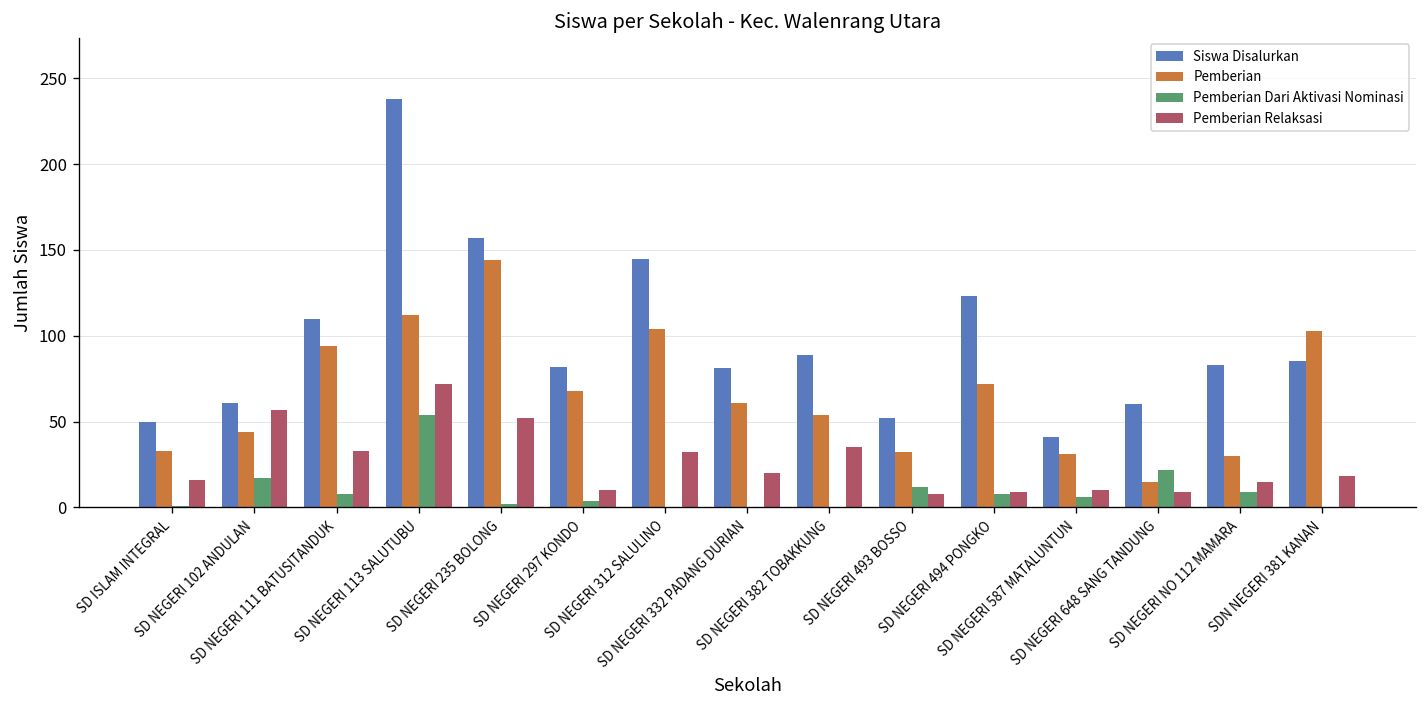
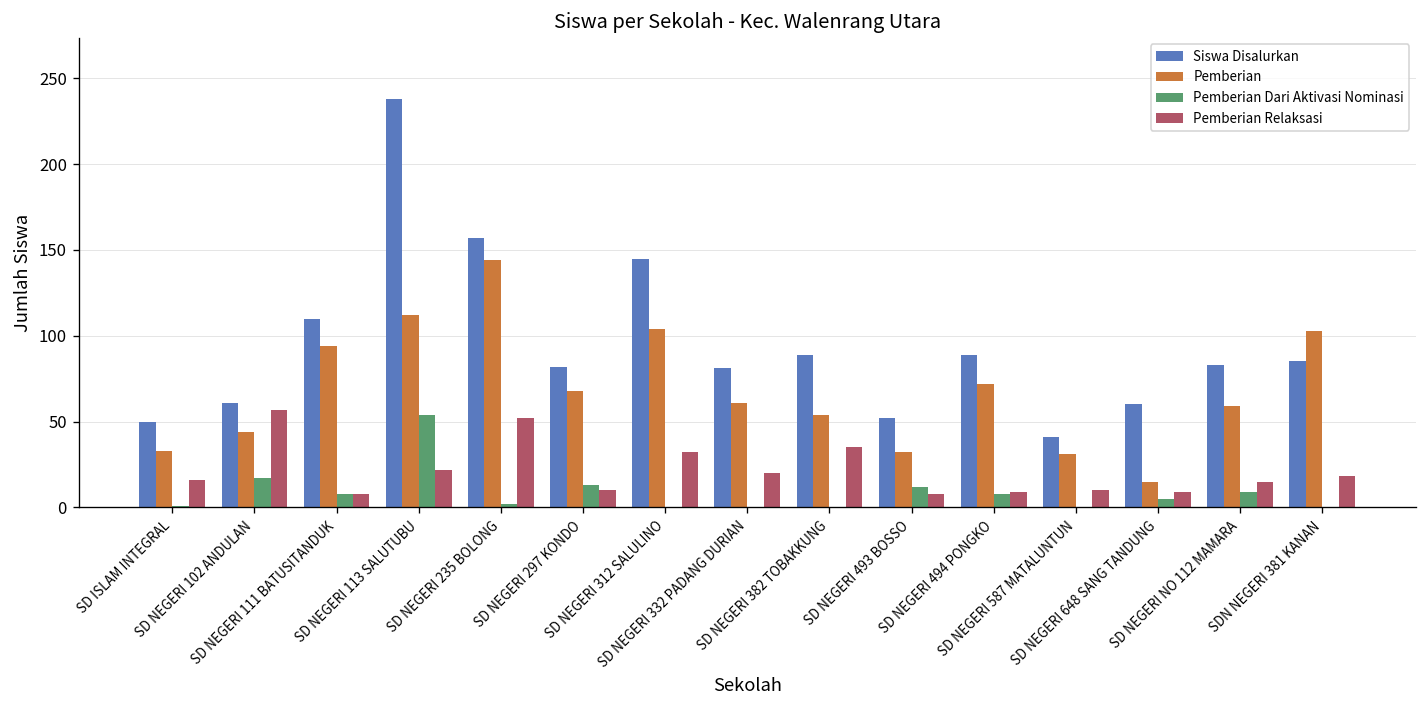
Pemberian Relaksasi, SD NEGERI 111 BATUSITANDUK: 33 -> 8
Pemberian Relaksasi, SD NEGERI 113 SALUTUBU: 72 -> 22
Pemberian Dari Aktivasi Nominasi, SD NEGERI 297 KONDO: 4 -> 13
Siswa Disalurkan, SD NEGERI 494 PONGKO: 123 -> 89
Pemberian Dari Aktivasi Nominasi, SD NEGERI 587 MATALUNTUN: 6 -> 0
Pemberian Dari Aktivasi Nominasi, SD NEGERI 648 SANG TANDUNG: 22 -> 5
Pemberian, SD NEGERI NO 112 MAMARA: 30 -> 59
